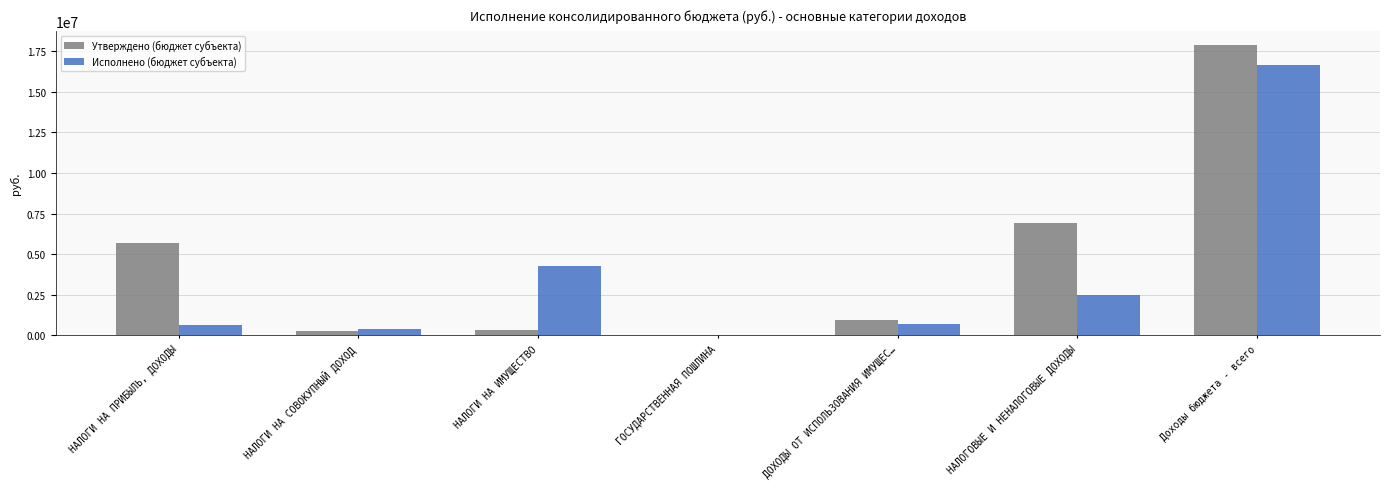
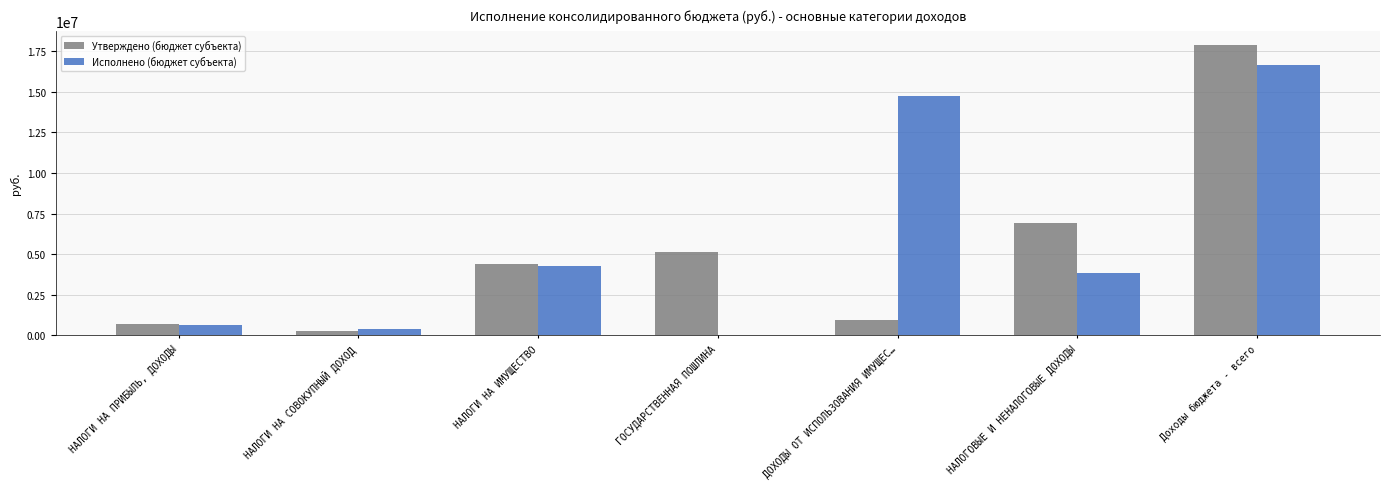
Утверждено (бюджет субъекта), НАЛОГИ НА ПРИБЫЛЬ, ДОХОДЫ: 5700000 -> 700000
Утверждено (бюджет субъекта), НАЛОГИ НА ИМУЩЕСТВО: 400000 -> 4400000
Утверждено (бюджет субъекта), ГОСУДАРСТВЕННАЯ ПОШЛИНА: 0 -> 5200000
Исполнено (бюджет субъекта), ДОХОДЫ ОТ ИСПОЛЬЗОВАНИЯ ИМУЩЕС…: 700000 -> 14700000
Исполнено (бюджет субъекта), НАЛОГОВЫЕ И НЕНАЛОГОВЫЕ ДОХОДЫ: 2500000 -> 3800000
